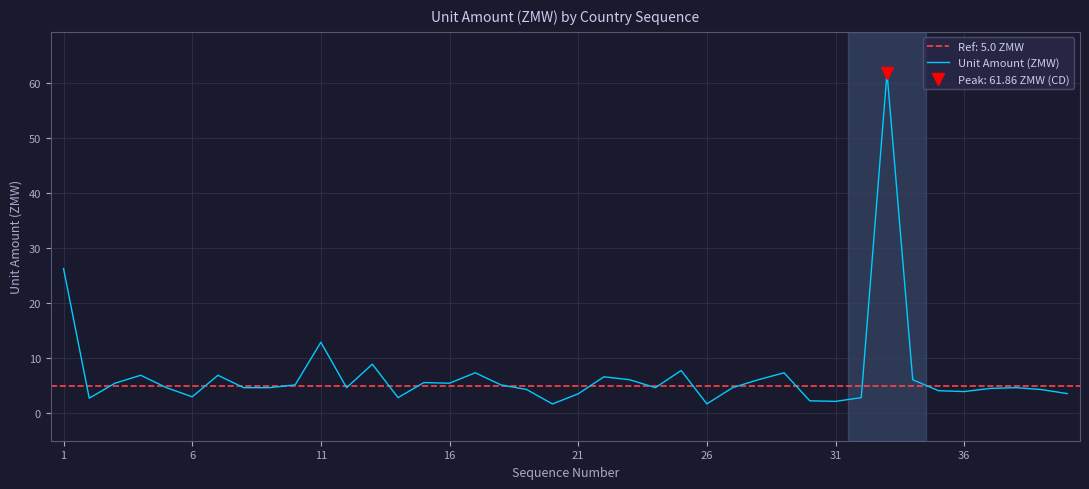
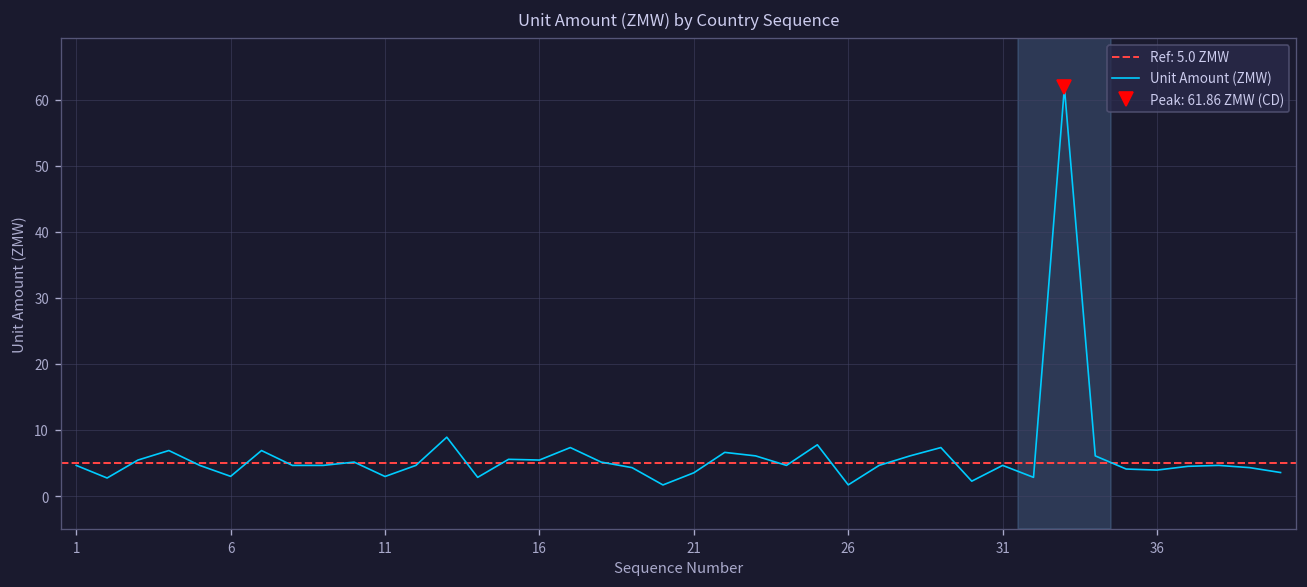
Unit Amount (ZMW), 1: 26 -> 5
Unit Amount (ZMW), 11: 13 -> 3
Unit Amount (ZMW), 31: 2 -> 5
